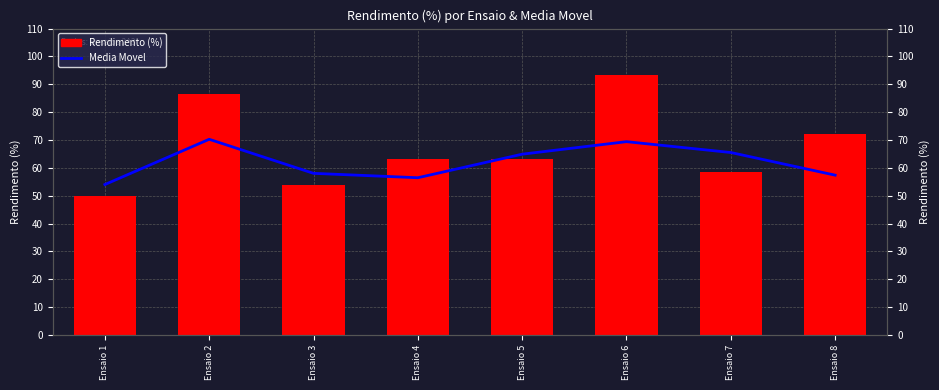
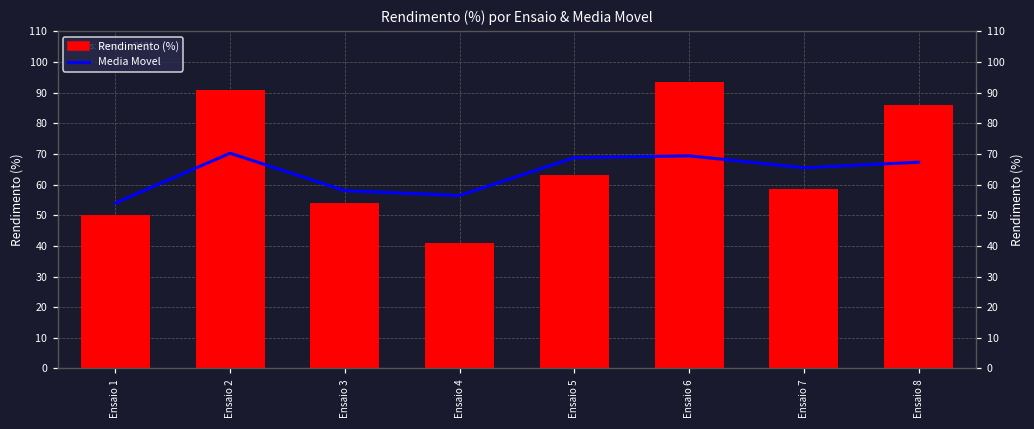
Rendimento (%), Ensaio 2: 87 -> 91
Rendimento (%), Ensaio 4: 63 -> 41
Rendimento (%), Ensaio 8: 72 -> 86
Media Movel, Ensaio 5: 65 -> 69
Media Movel, Ensaio 8: 57 -> 67
